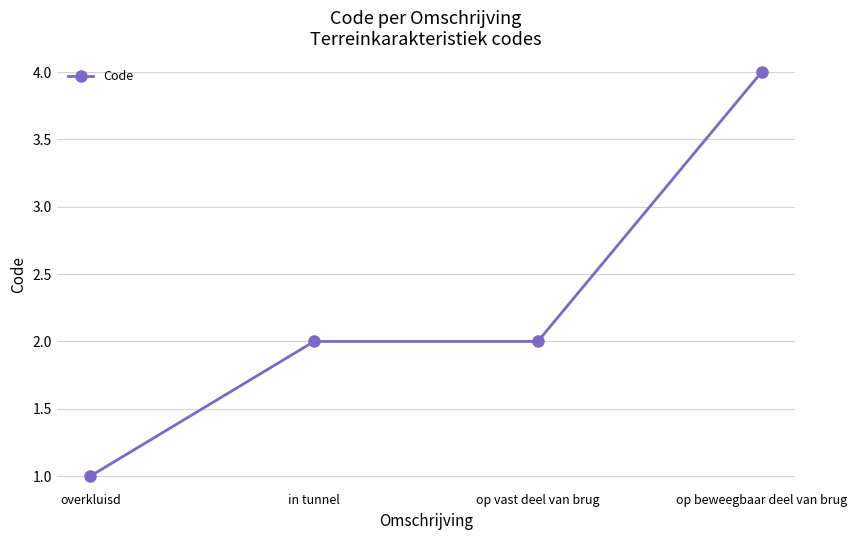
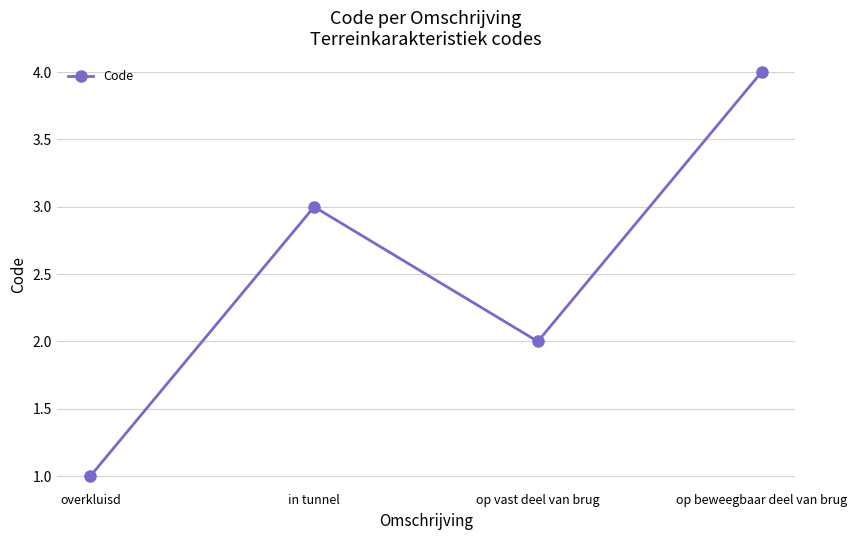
in tunnel: 2 -> 3
